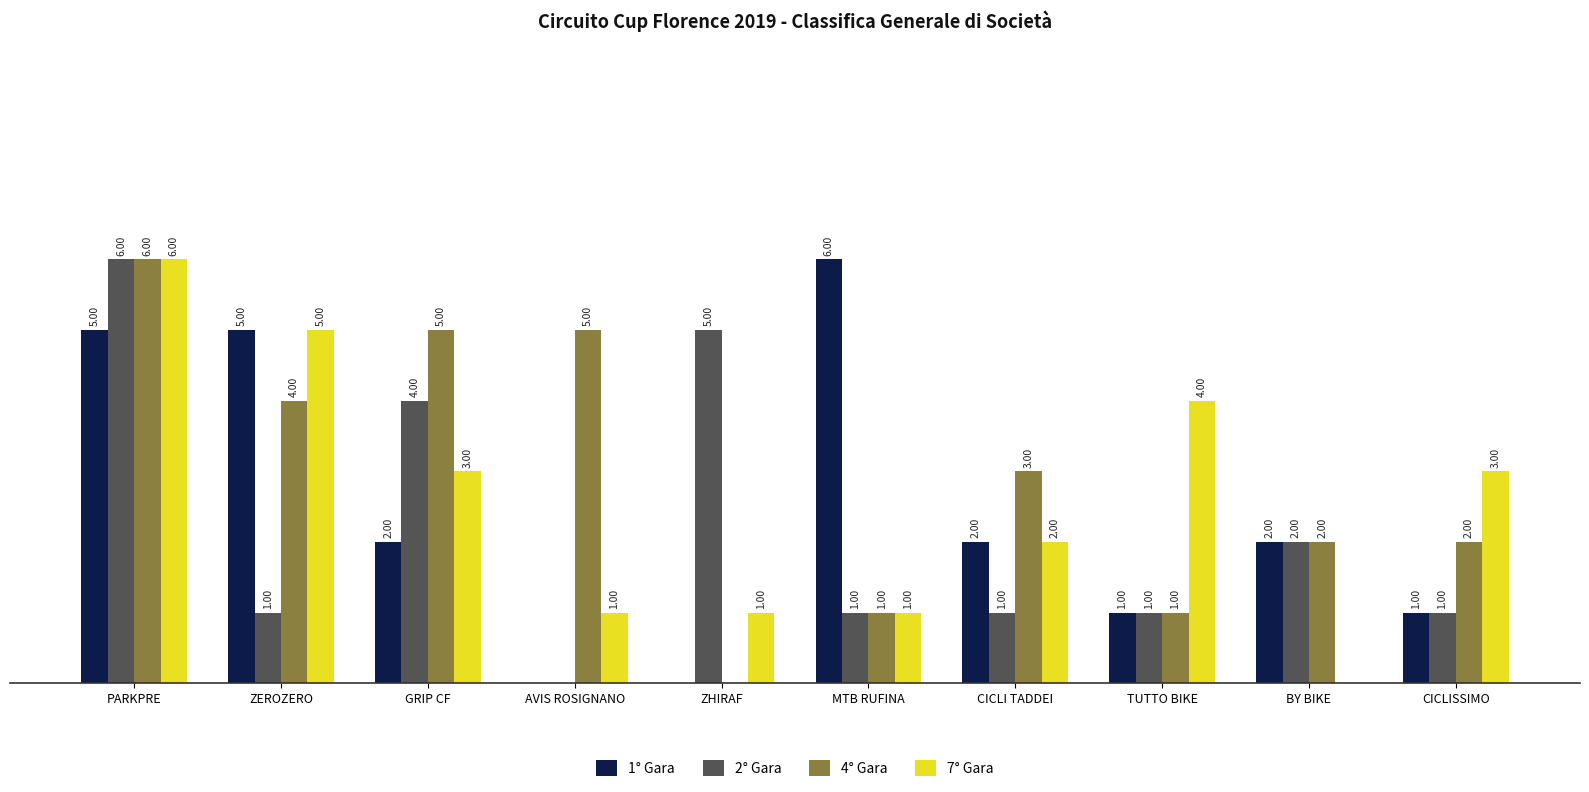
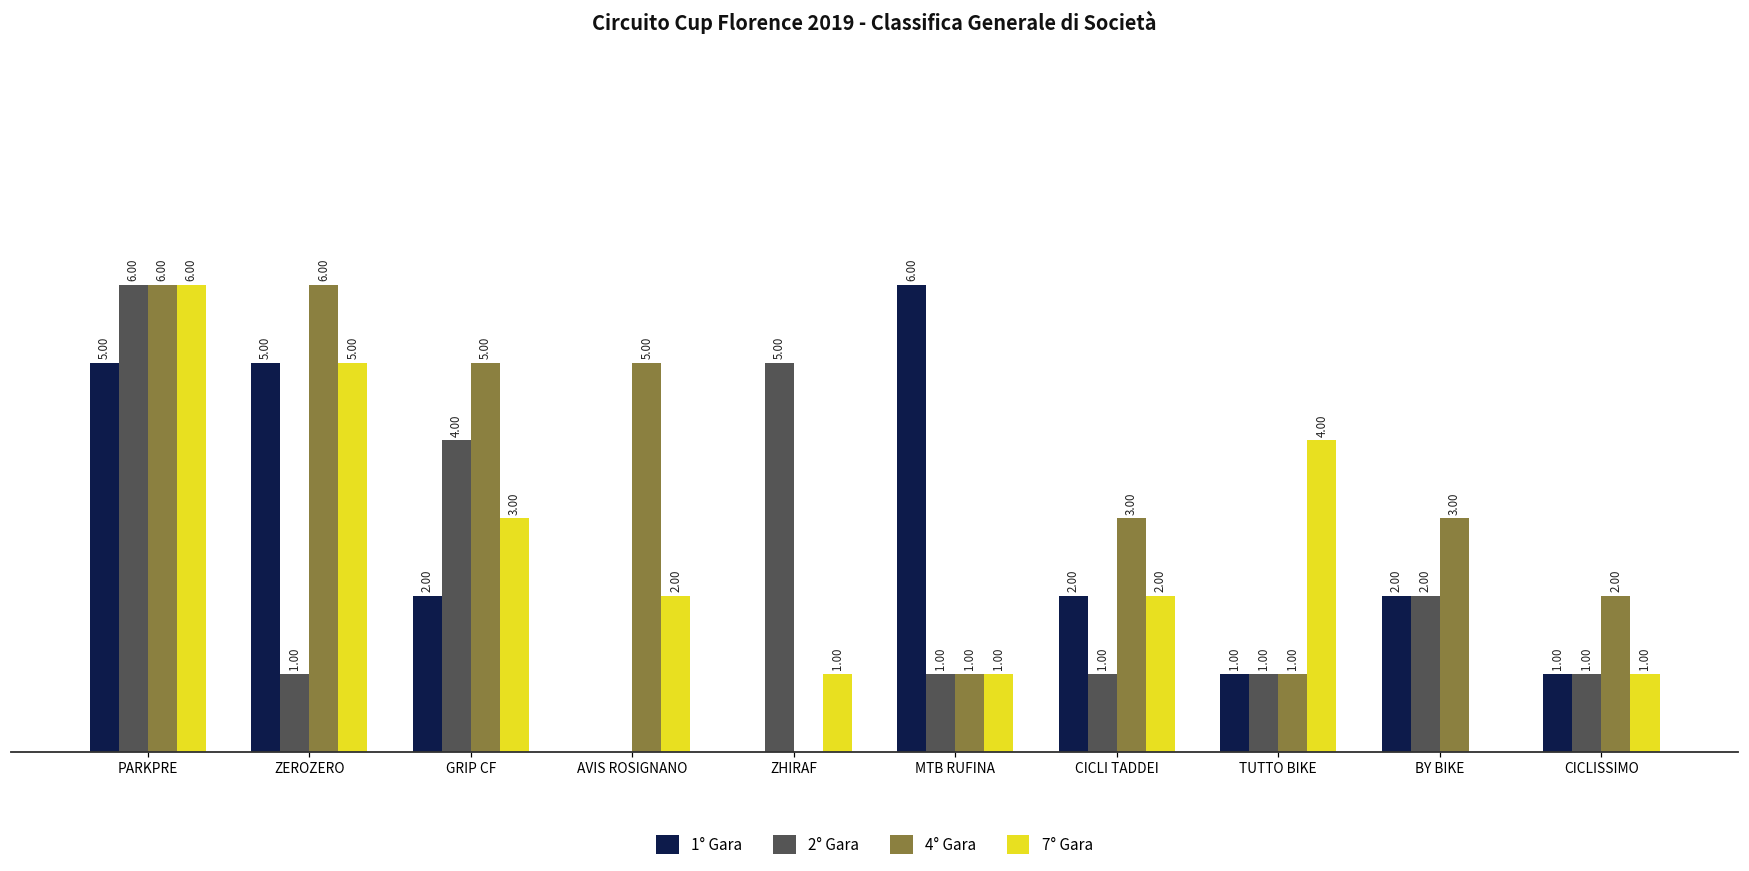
4° Gara, ZEROZERO: 4.00 -> 6.00
7° Gara, AVIS ROSIGNANO: 1.00 -> 2.00
4° Gara, BY BIKE: 2.00 -> 3.00
7° Gara, CICLISSIMO: 3.00 -> 1.00
